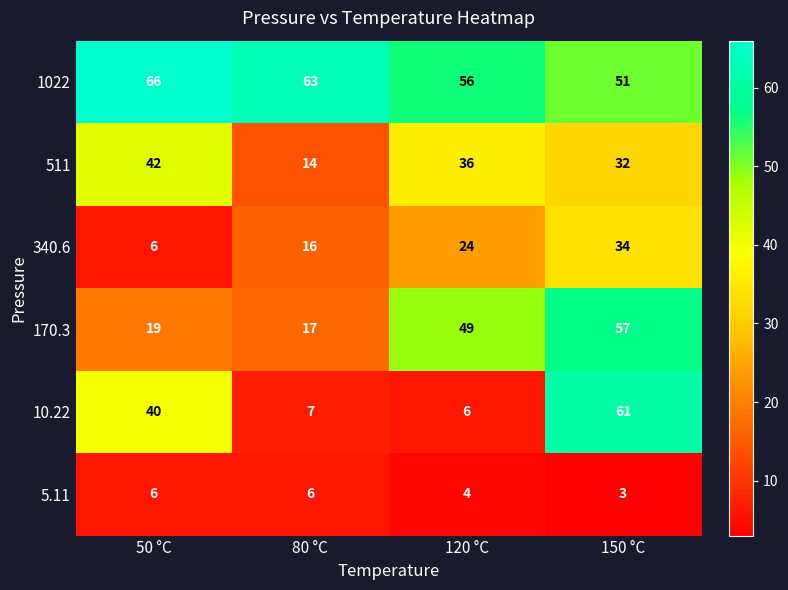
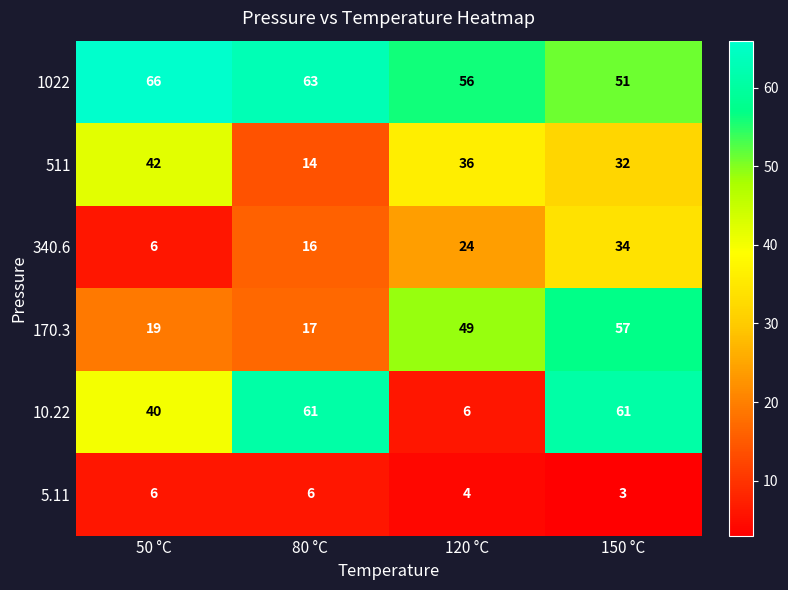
10.22, 80 °C: 7 -> 61
